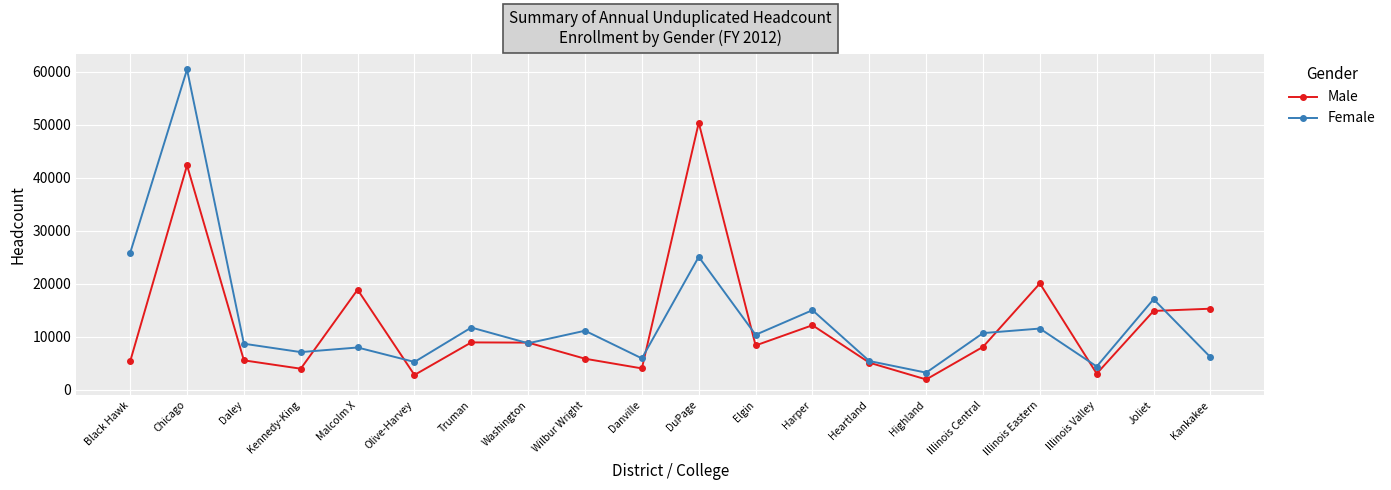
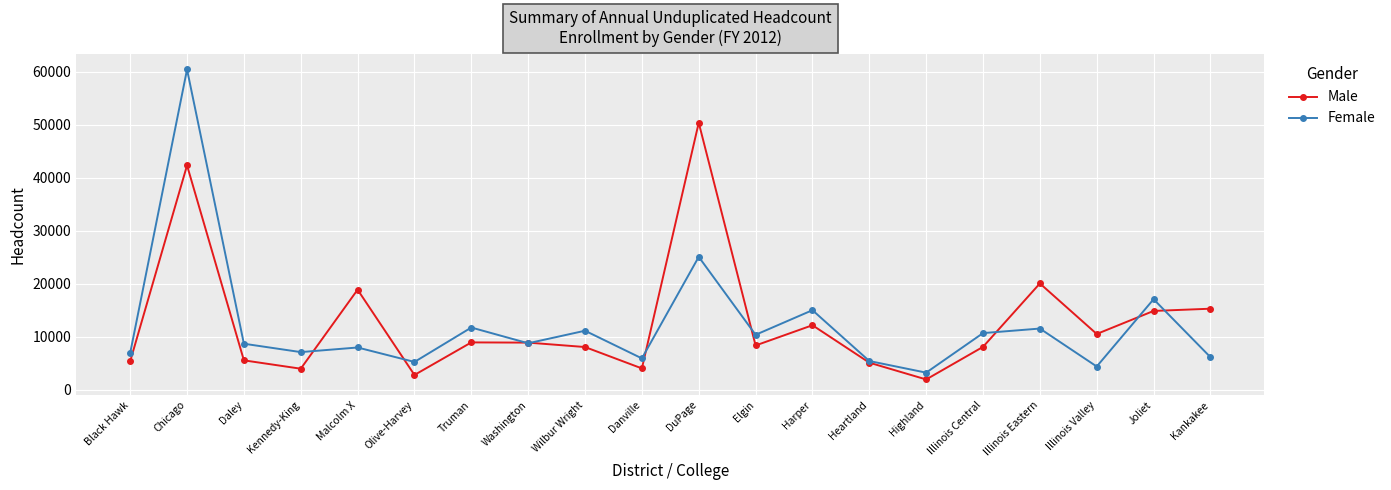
Female, Black Hawk: 26000 -> 7000
Male, Wilbur Wright: 6000 -> 8000
Male, Illinois Valley: 3000 -> 10000
